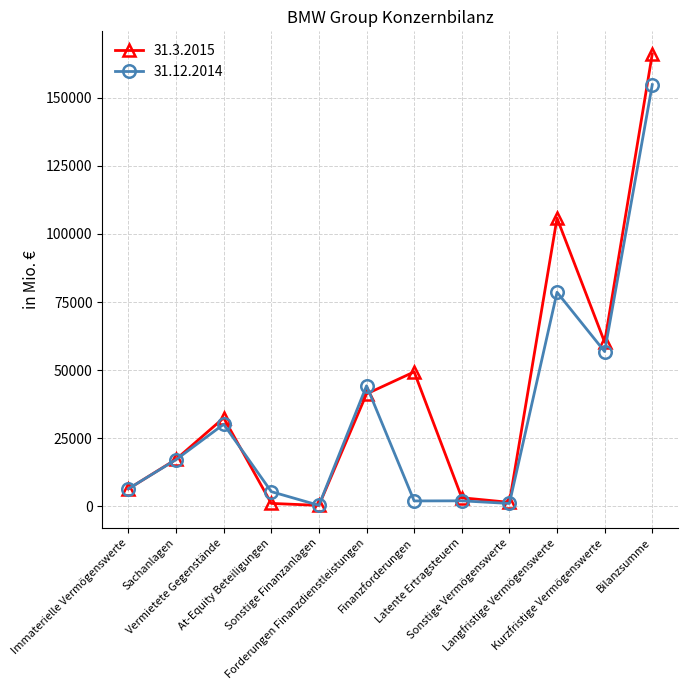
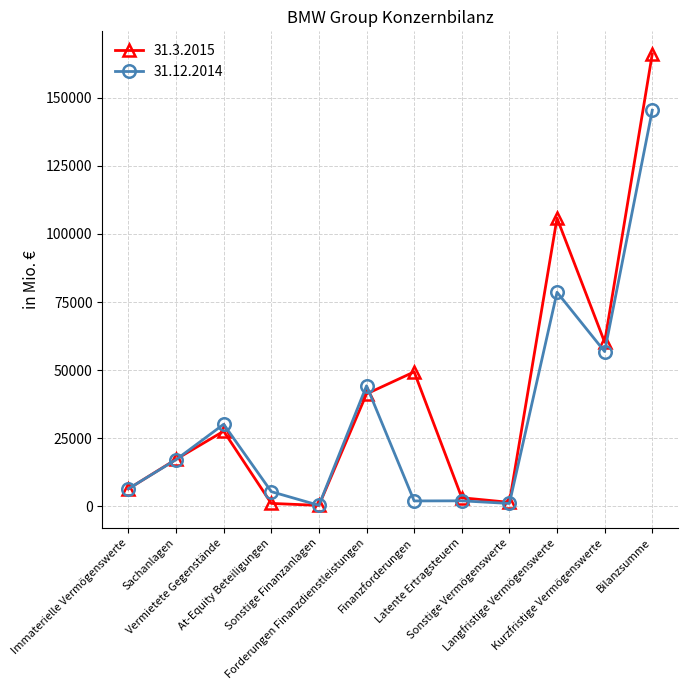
31.3.2015, Vermietete Gegenstände: 33000 -> 28000
31.12.2014, Bilanzsumme: 155000 -> 145000
